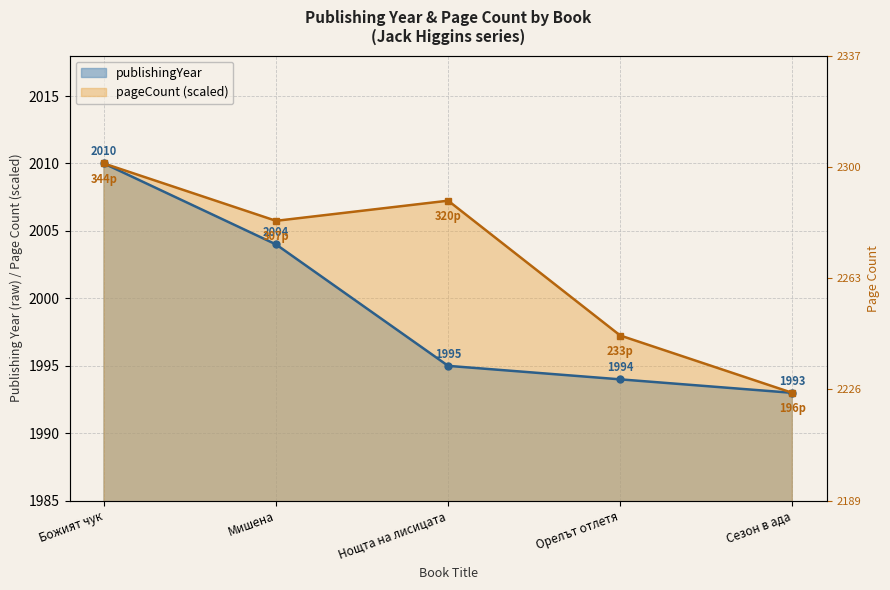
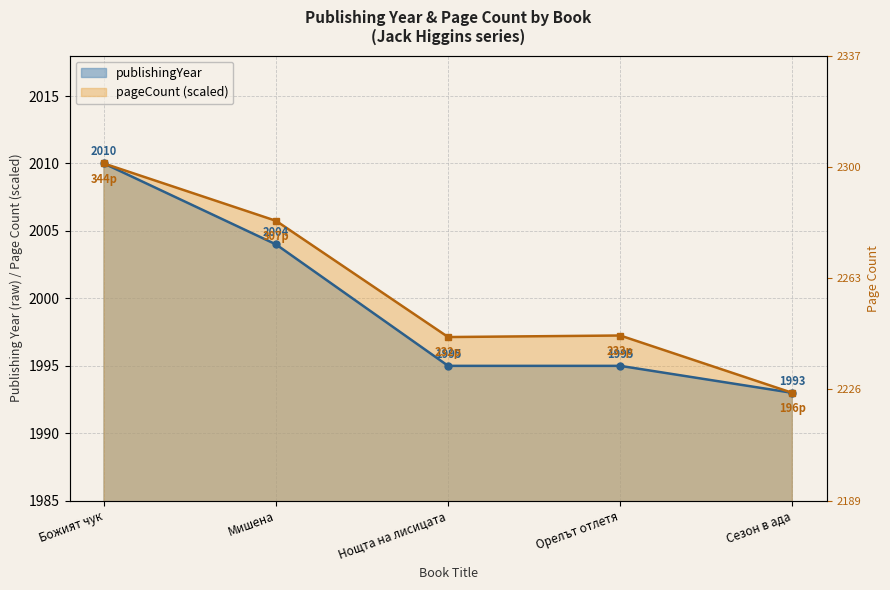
pageCount (scaled), Нощта на лисицата: 320p -> 232p
publishingYear, Орелът отлетя: 1994 -> 1995
